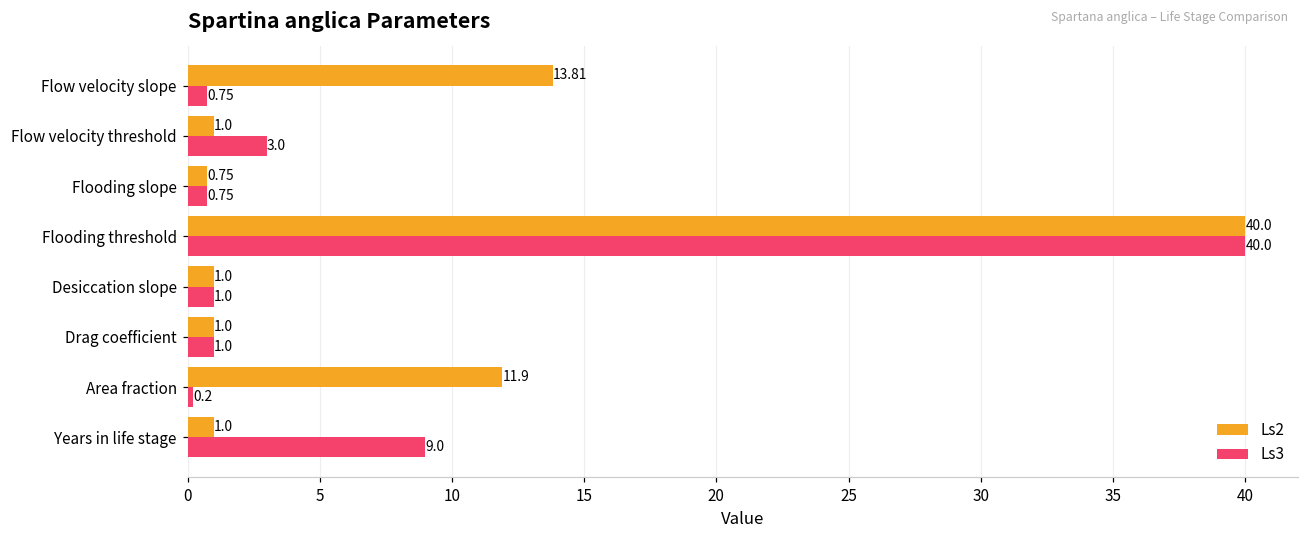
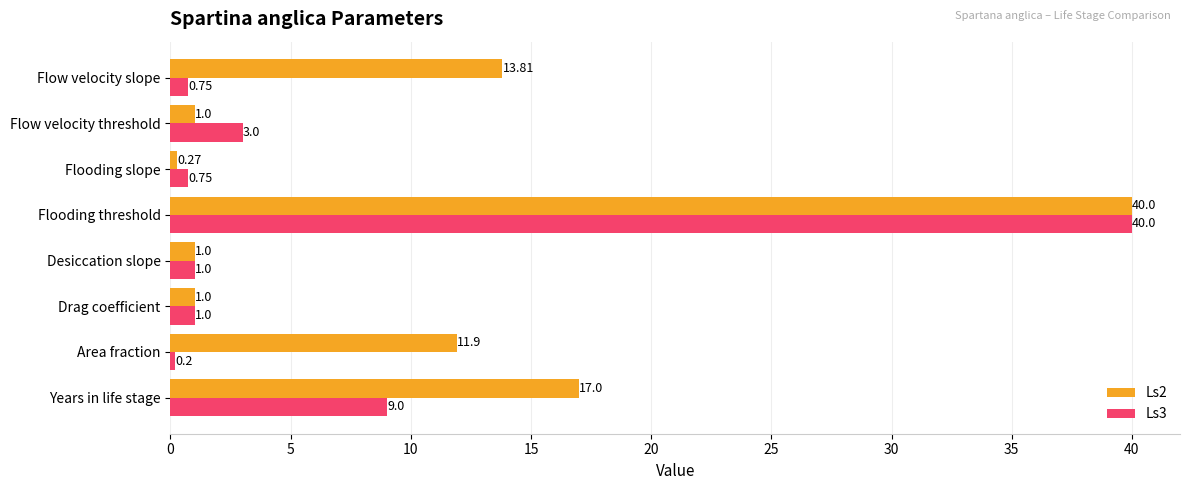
Ls2, Flooding slope: 0.75 -> 0.27
Ls2, Years in life stage: 1.0 -> 17.0
